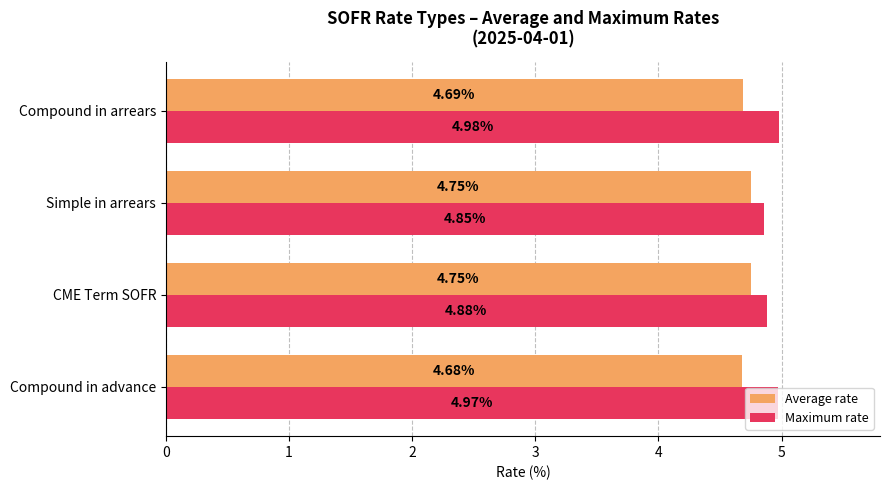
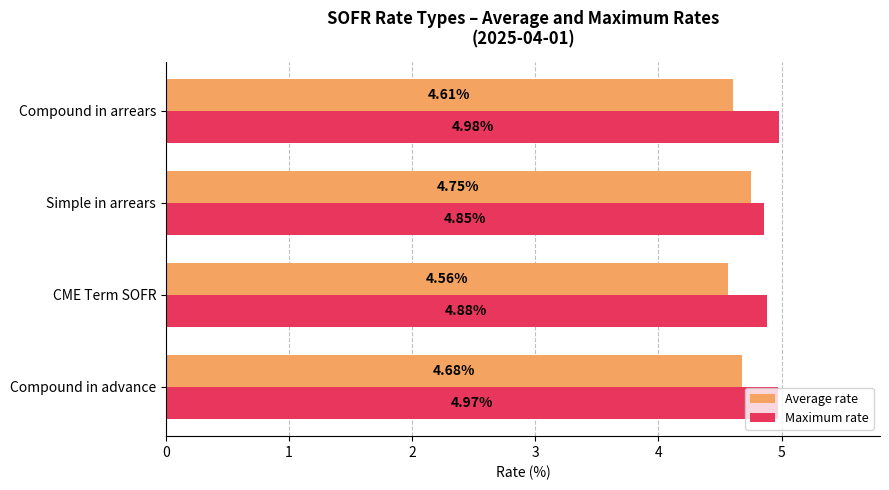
Average rate, Compound in arrears: 4.69% -> 4.61%
Average rate, CME Term SOFR: 4.75% -> 4.56%
